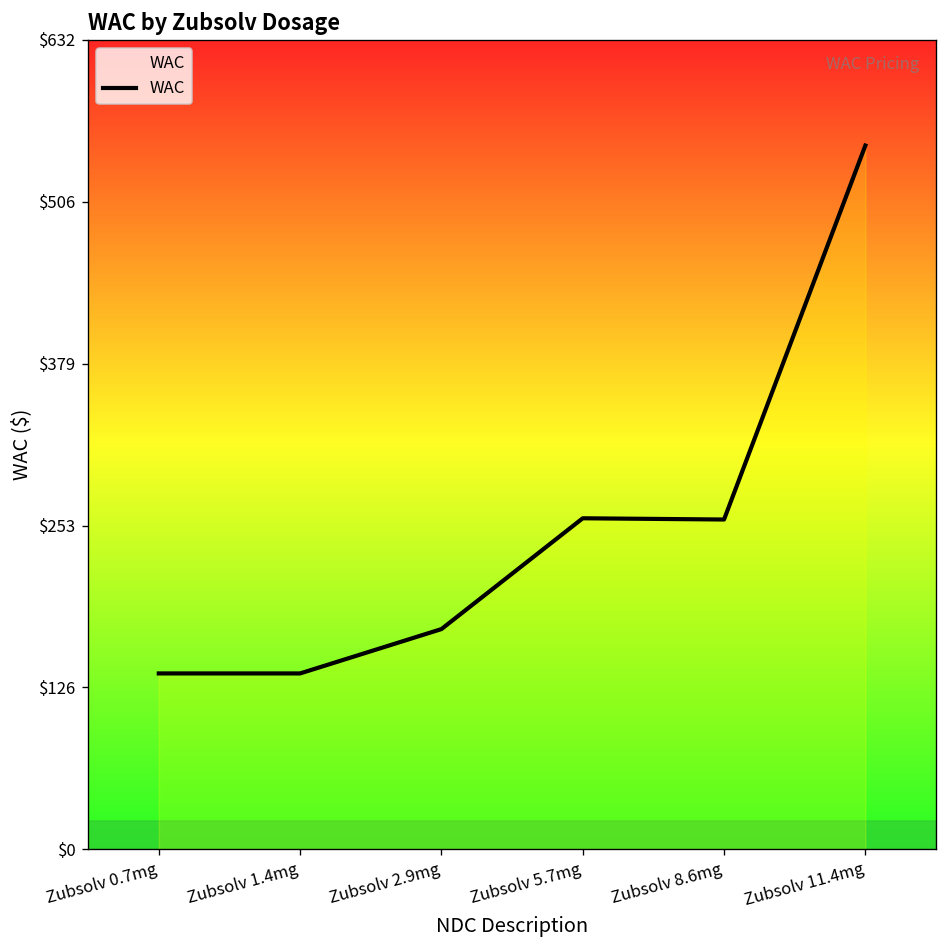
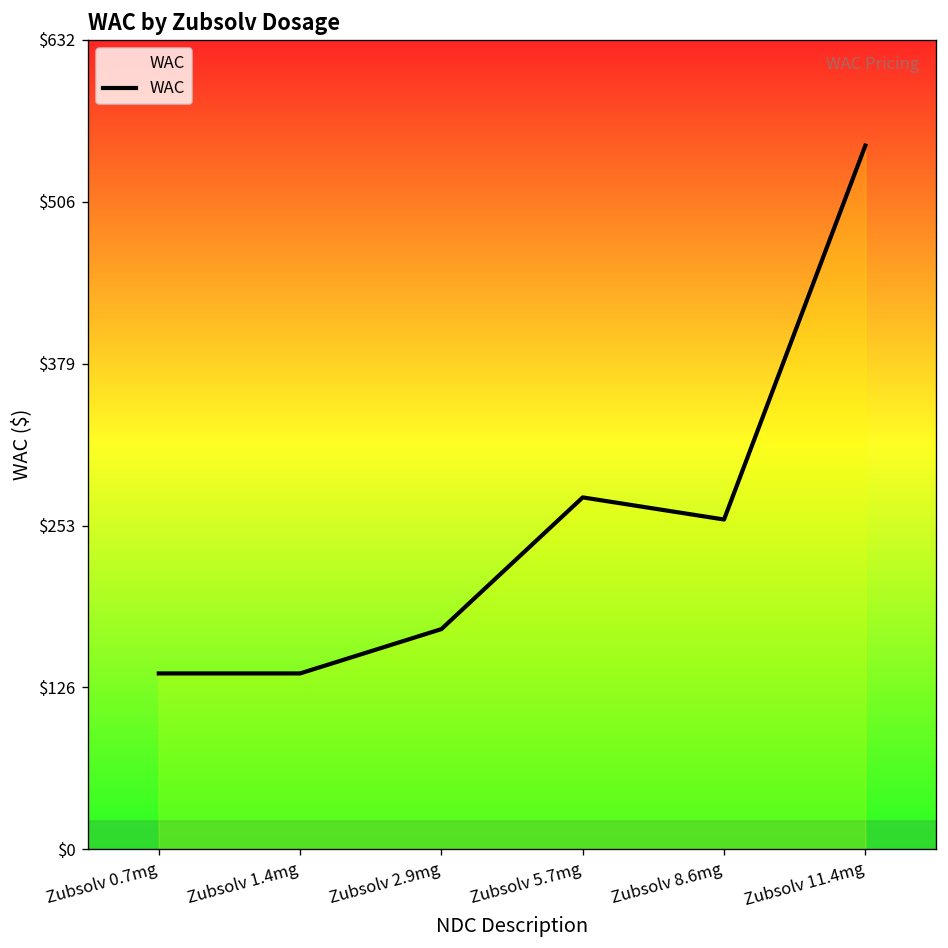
Zubsolv 5.7mg: $259 -> $275
